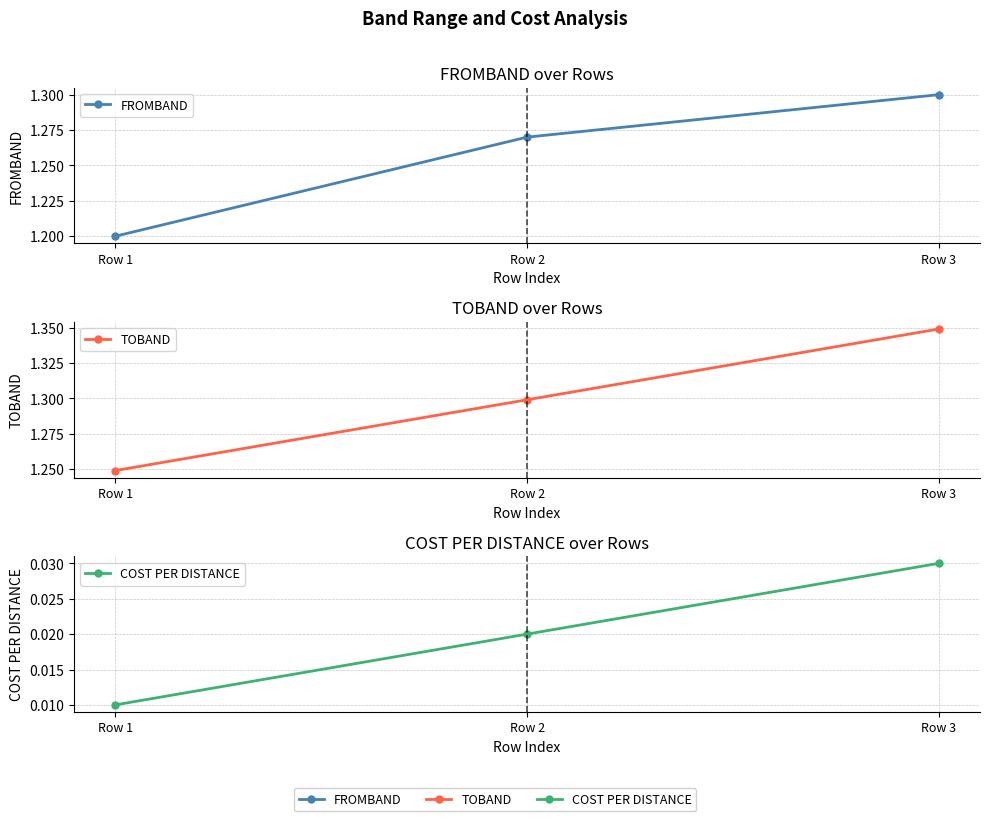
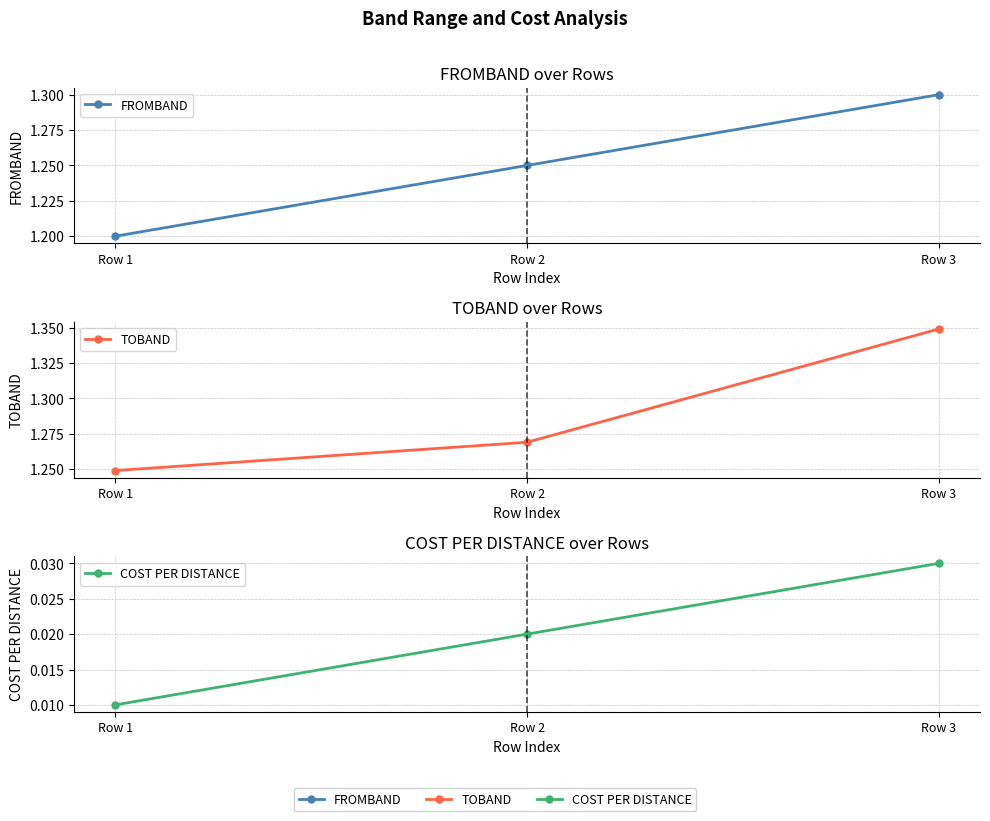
FROMBAND over Rows, Row 2: 1.27 -> 1.25
TOBAND over Rows, Row 2: 1.299 -> 1.269
